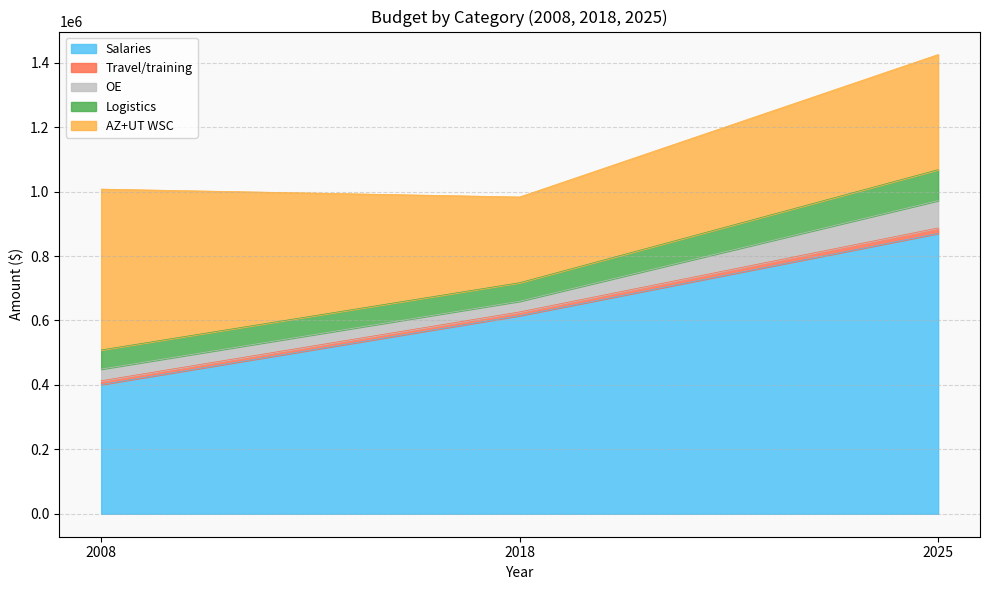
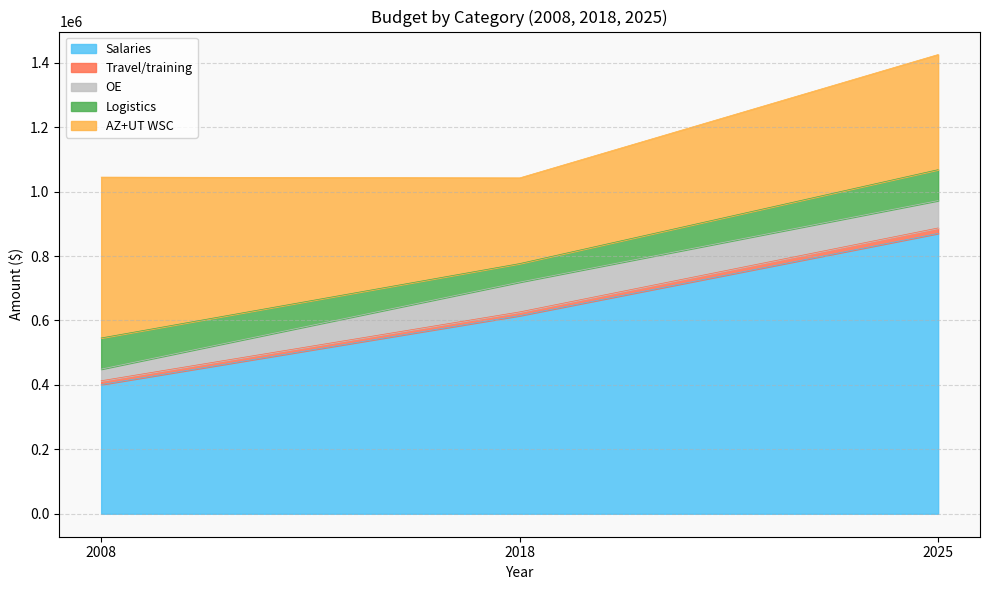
Logistics, 2008: 60000 -> 100000
OE, 2018: 30000 -> 90000
